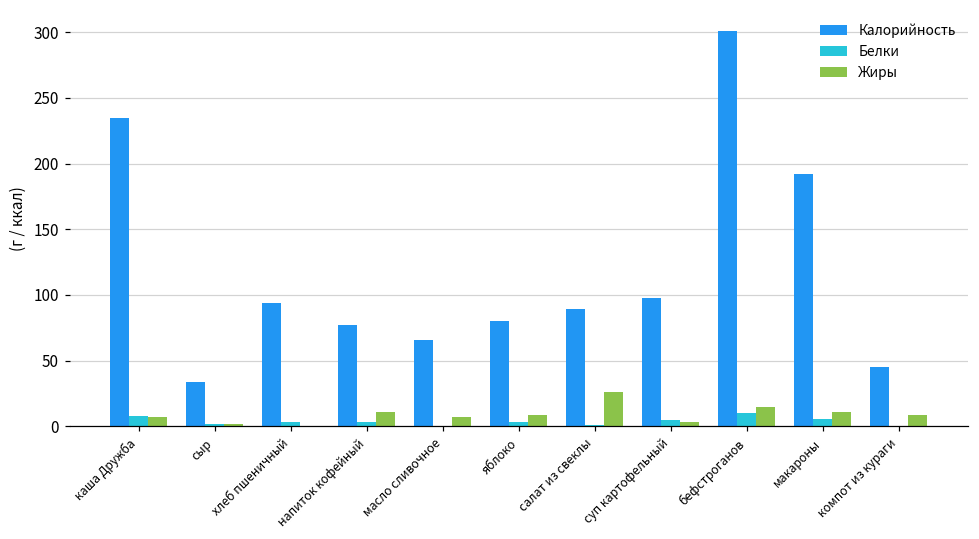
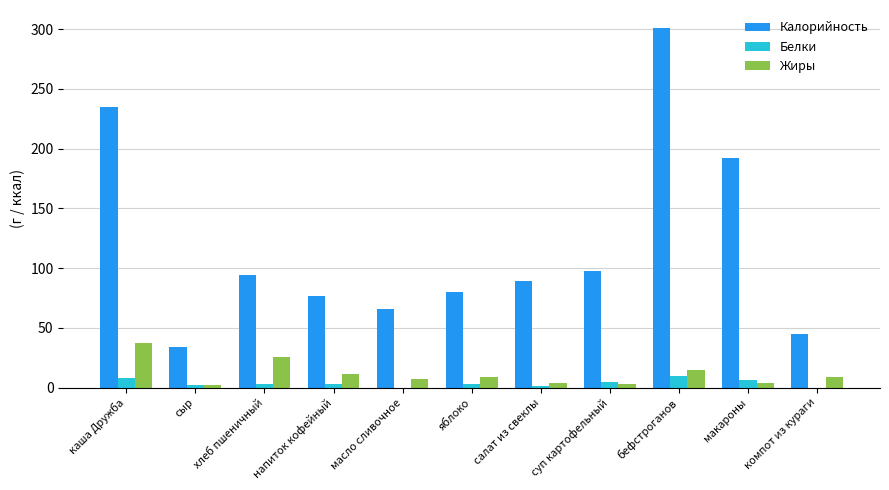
Жиры, каша Дружба: 7 -> 37
Жиры, хлеб пшеничный: 0 -> 26
Жиры, салат из свеклы: 26 -> 4
Жиры, макароны: 11 -> 4
